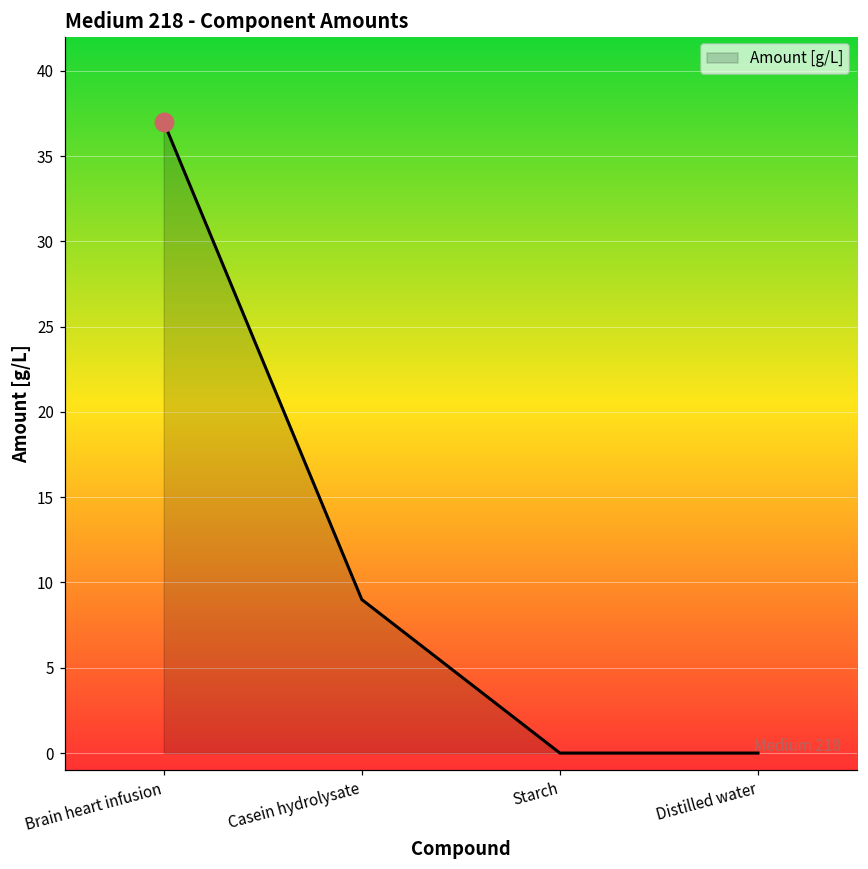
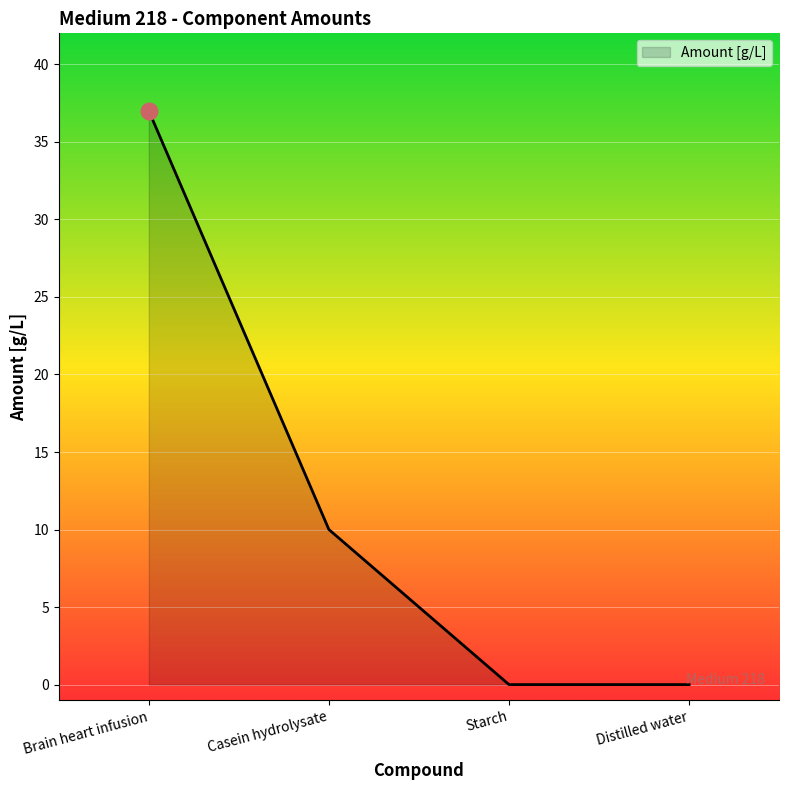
Amount [g/L], Casein hydrolysate: 9 -> 10
